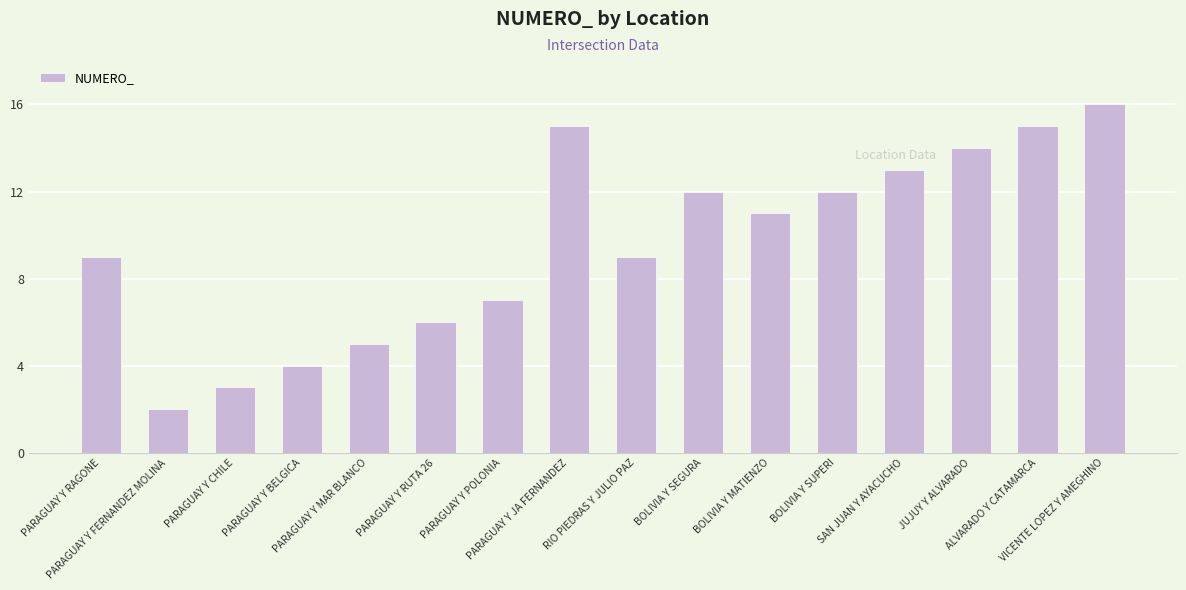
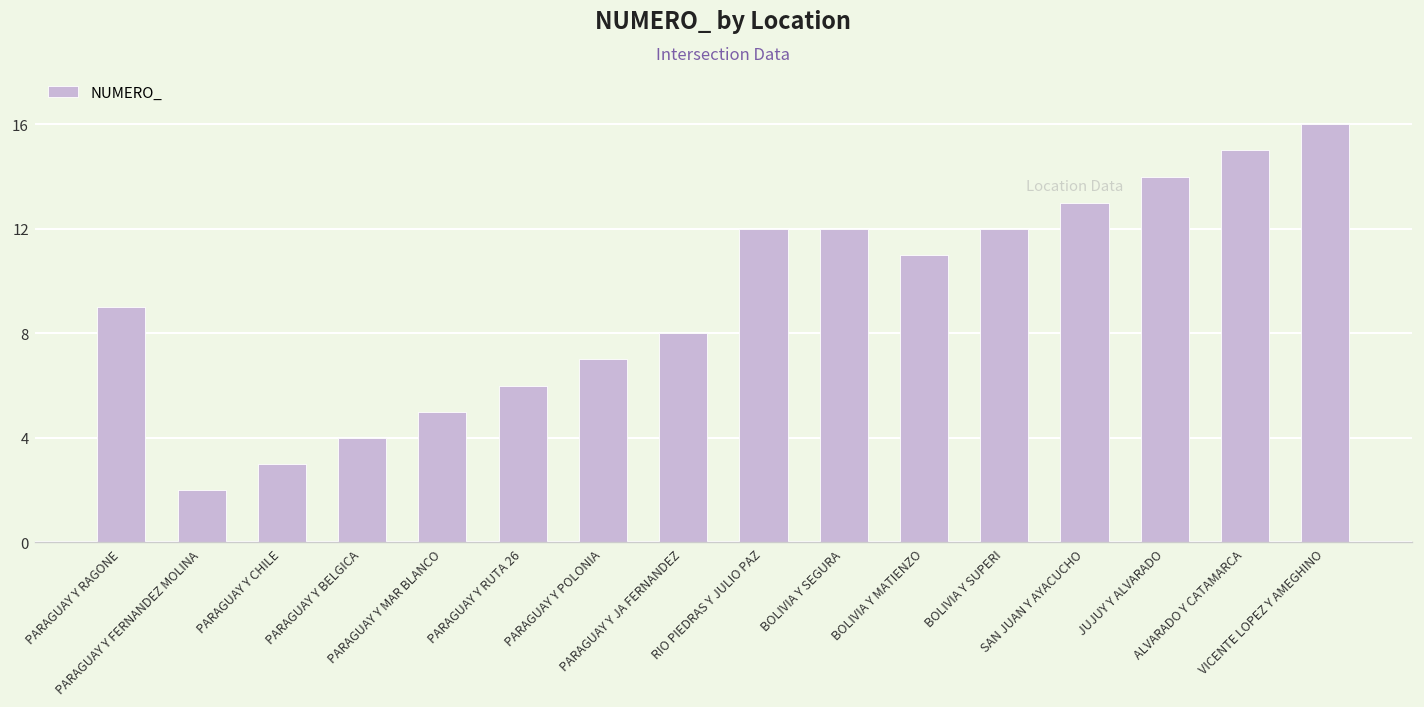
PARAGUAY Y JA FERNANDEZ: 15 -> 8
RIO PIEDRAS Y JULIO PAZ: 9 -> 12
